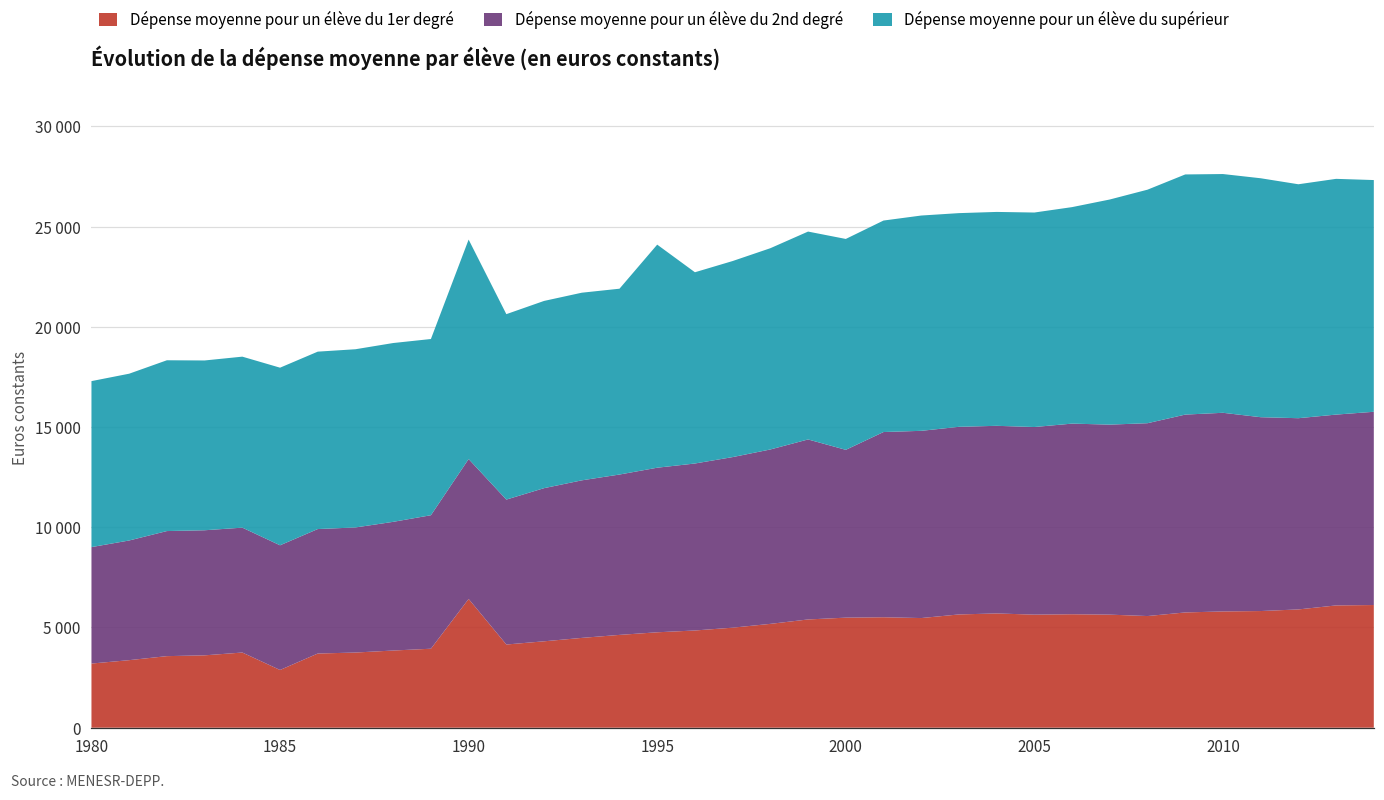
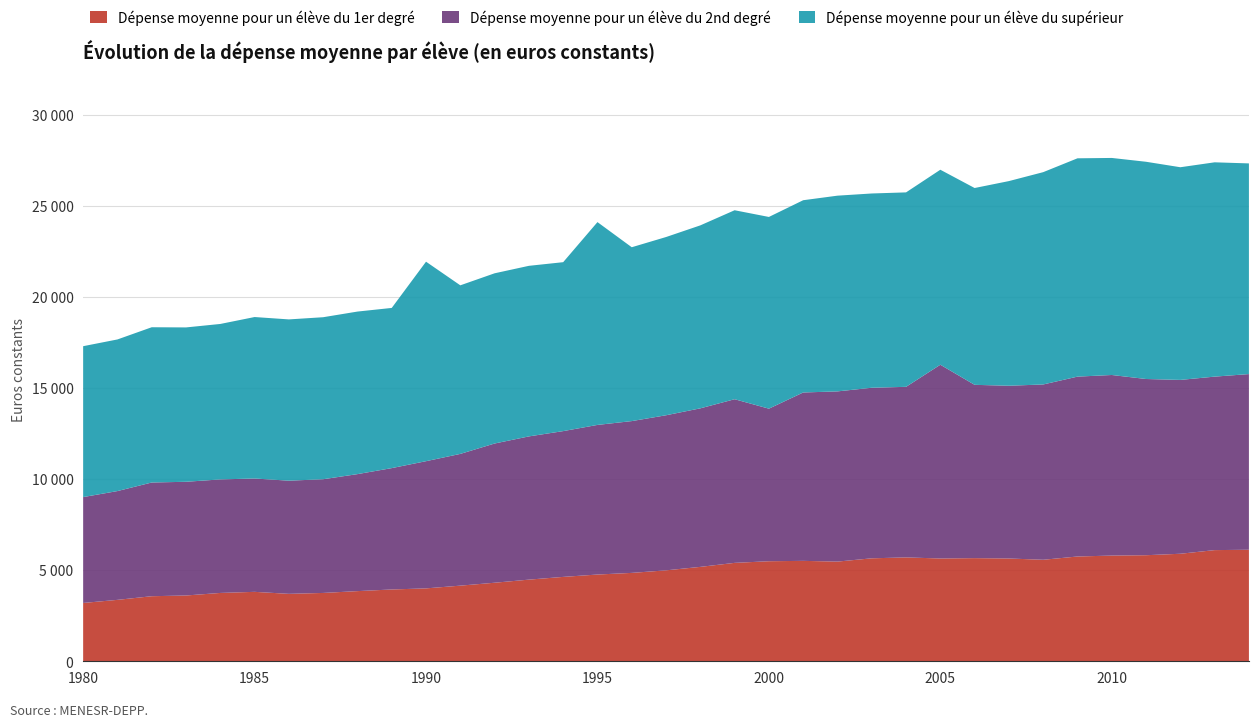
Dépense moyenne pour un élève du 1er degré, 1985: 2900 -> 3800
Dépense moyenne pour un élève du 1er degré, 1990: 6400 -> 4000
Dépense moyenne pour un élève du 2nd degré, 2005: 9400 -> 10600
